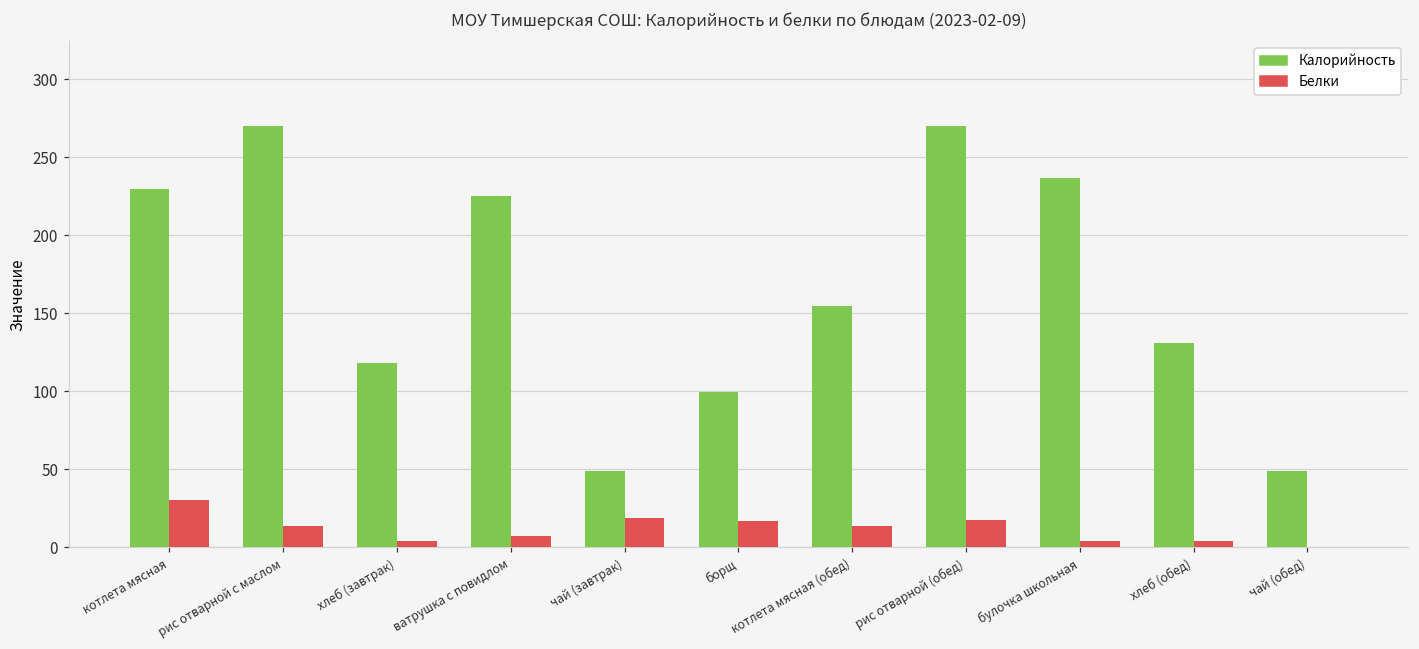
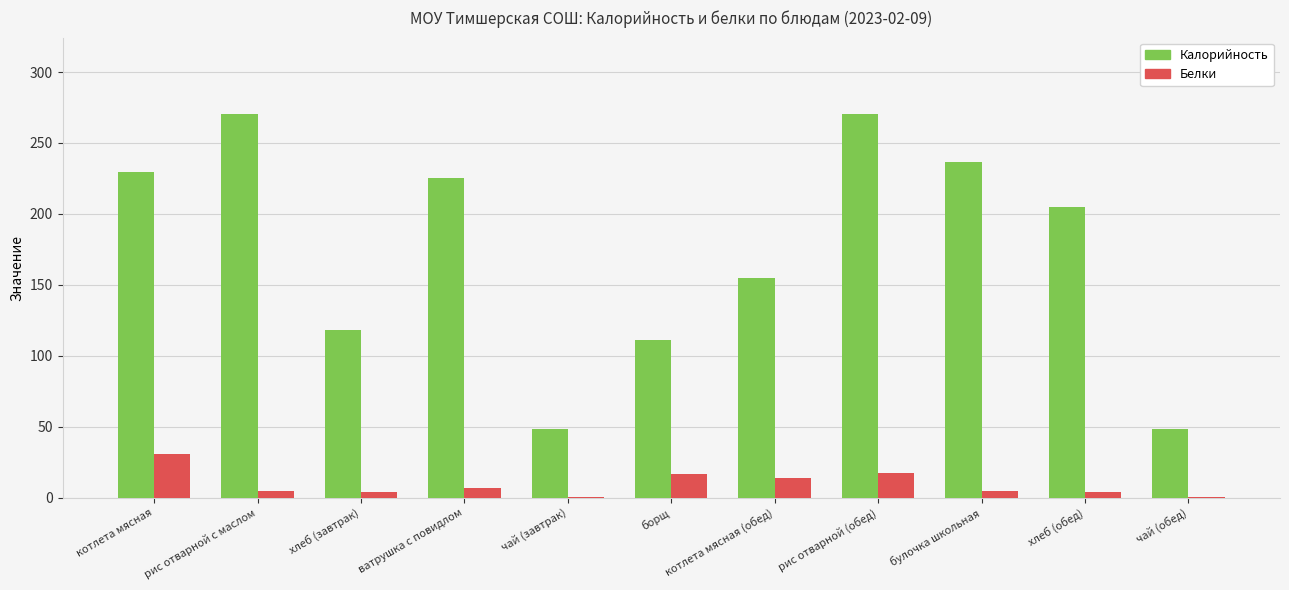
Белки, рис отварной с маслом: 14 -> 5
Белки, чай (завтрак): 19 -> 0
Калорийность, борщ: 99 -> 111
Калорийность, хлеб (обед): 131 -> 205
